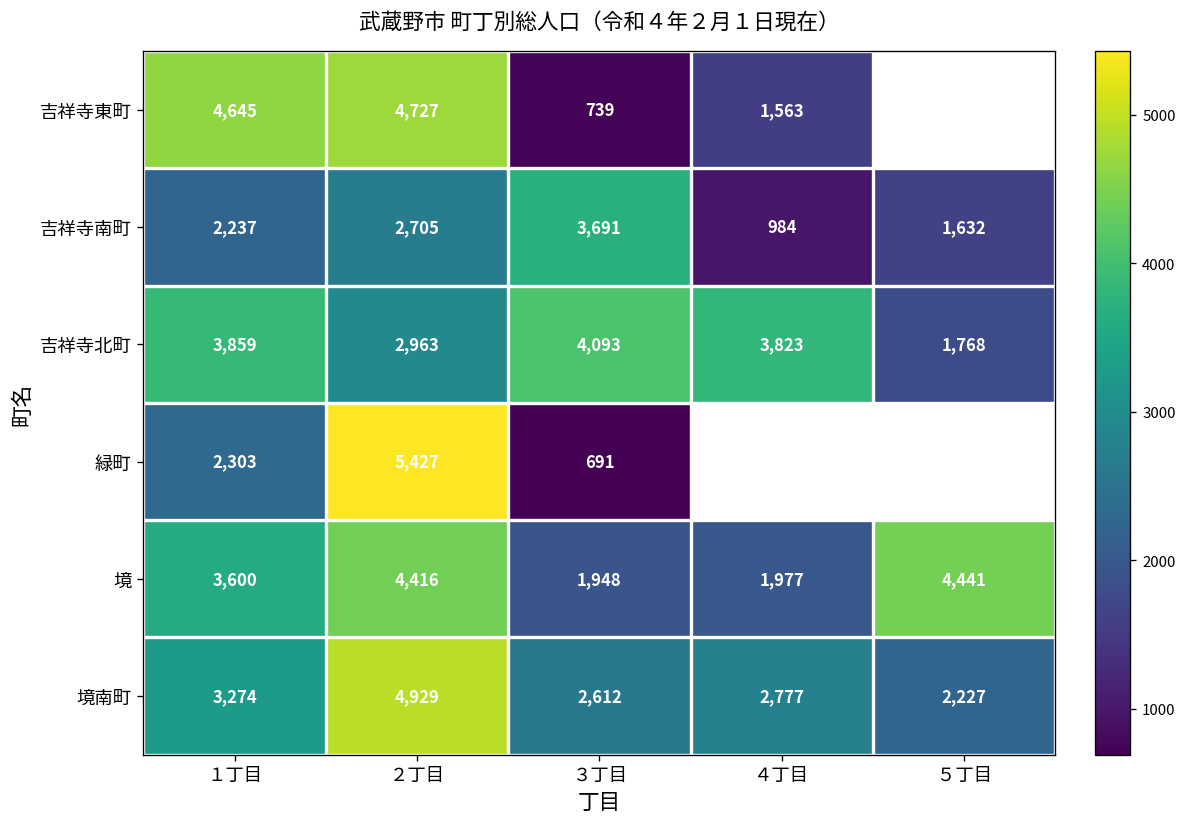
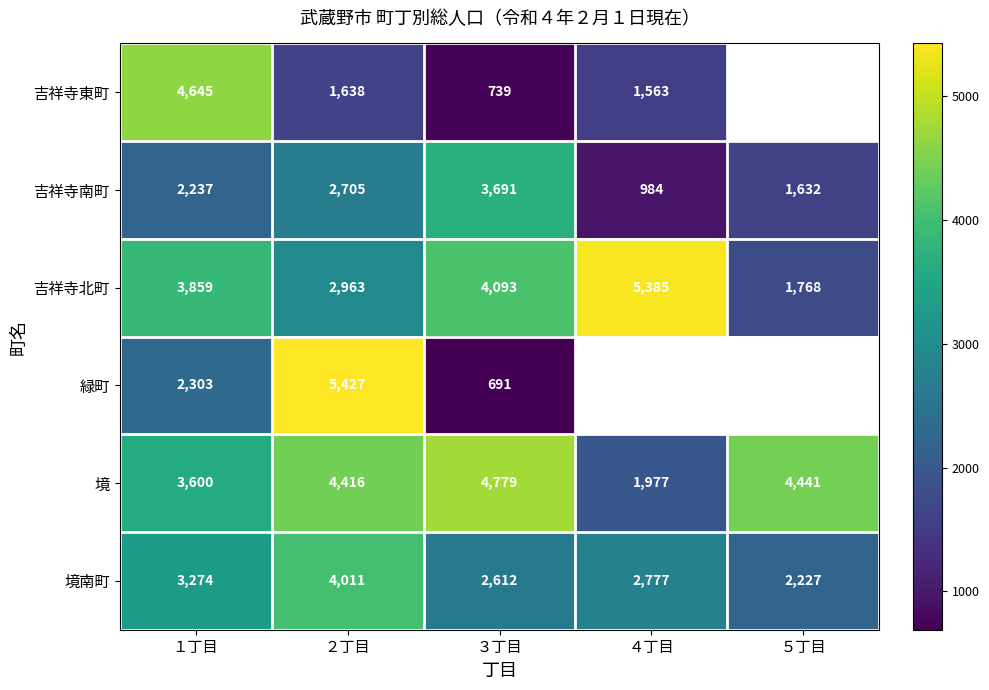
吉祥寺東町, ２丁目: 4,727 -> 1,638
吉祥寺北町, ４丁目: 3,823 -> 5,385
境, ３丁目: 1,948 -> 4,779
境南町, ２丁目: 4,929 -> 4,011
